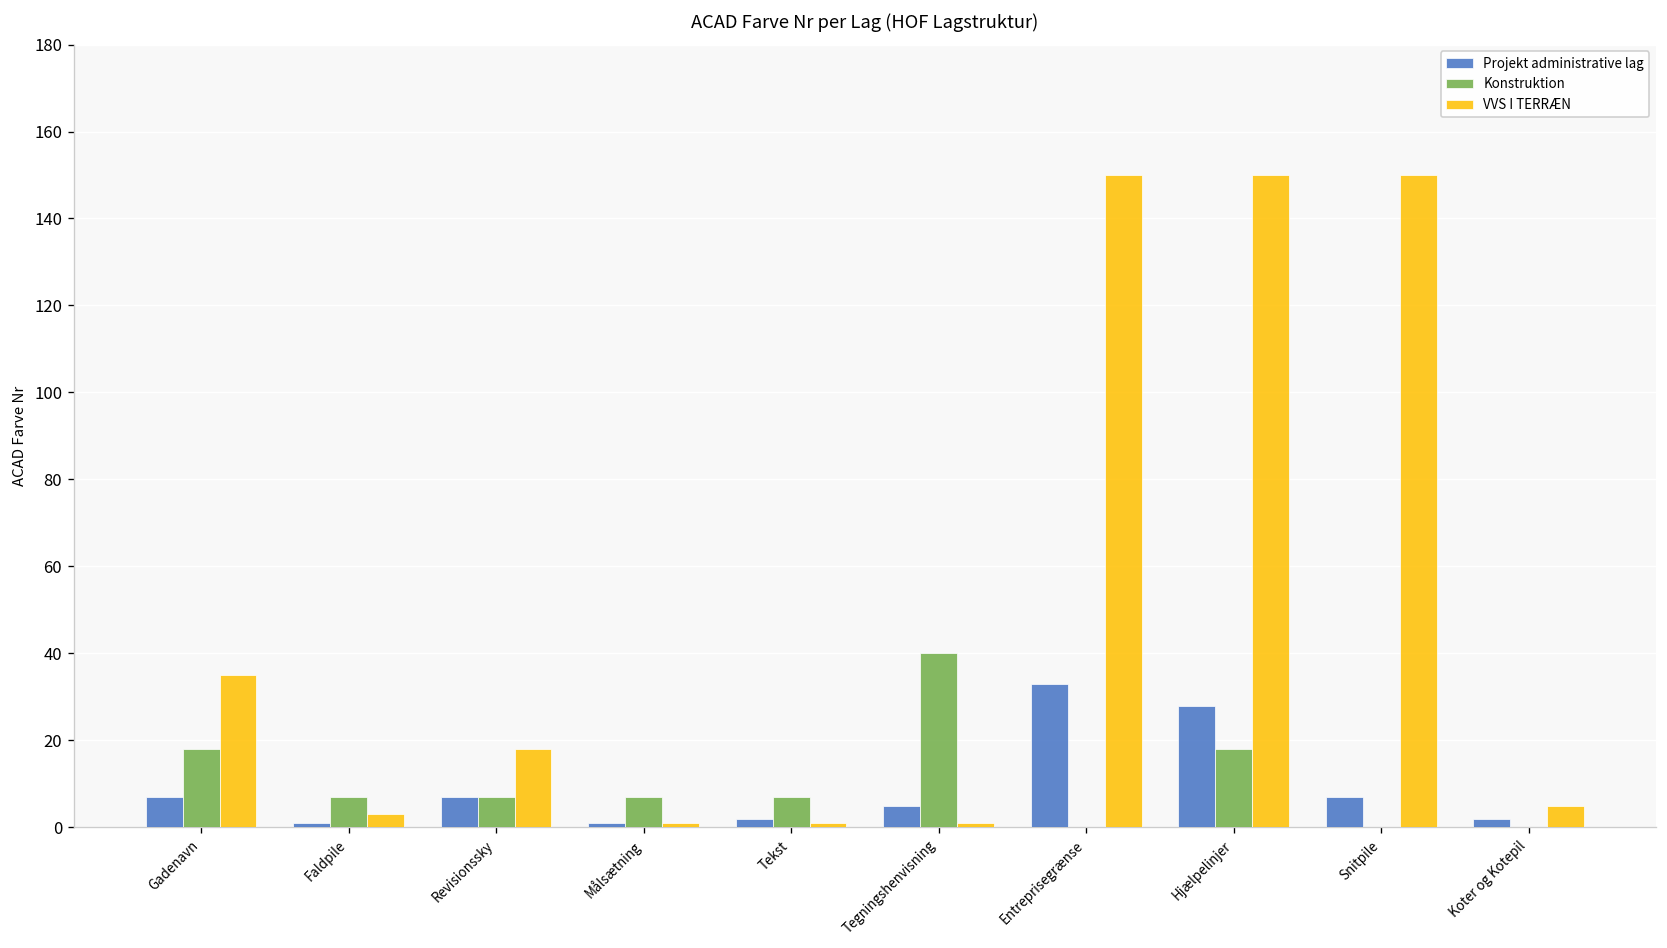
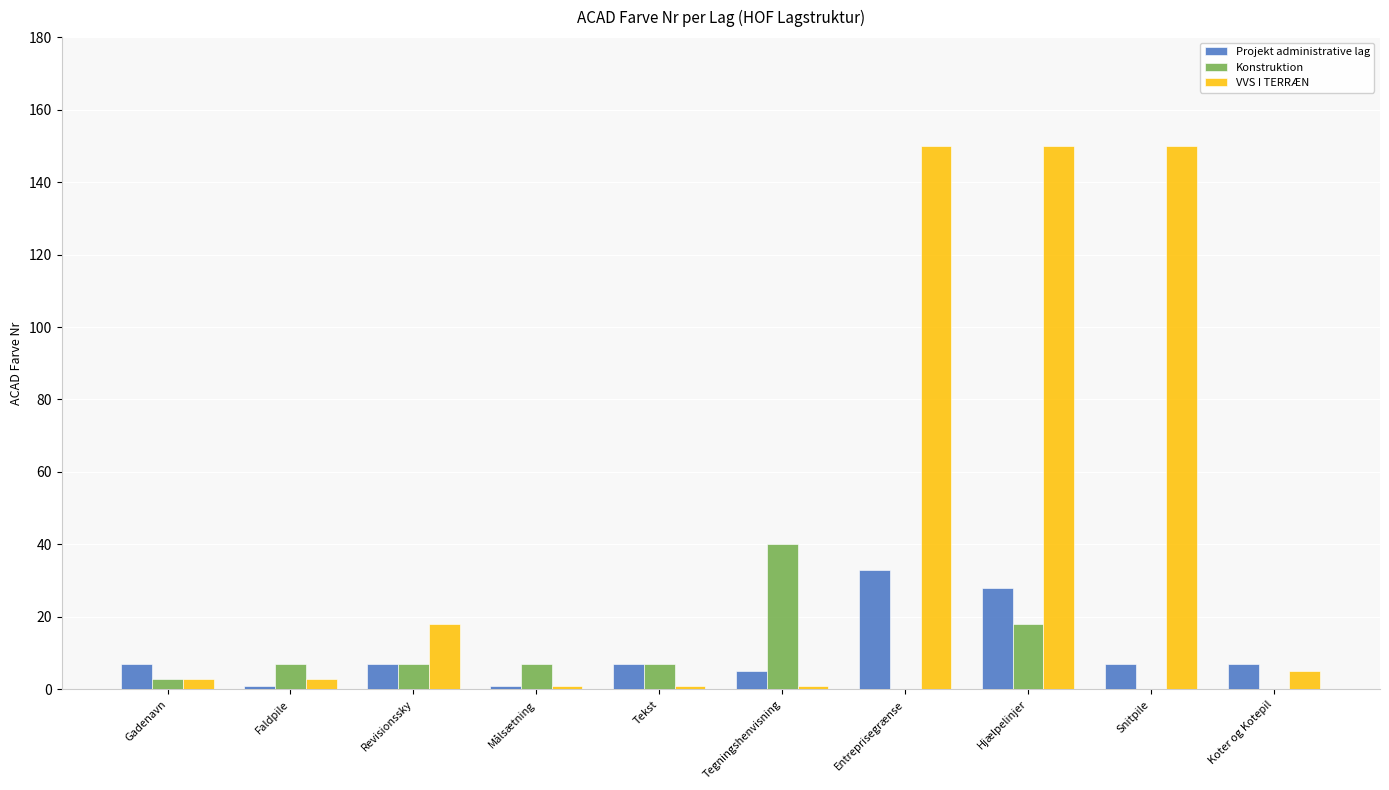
Konstruktion, Gadenavn: 18 -> 3
VVS I TERRÆN, Gadenavn: 35 -> 3
Projekt administrative lag, Tekst: 2 -> 7
Projekt administrative lag, Koter og Kotepil: 2 -> 7
